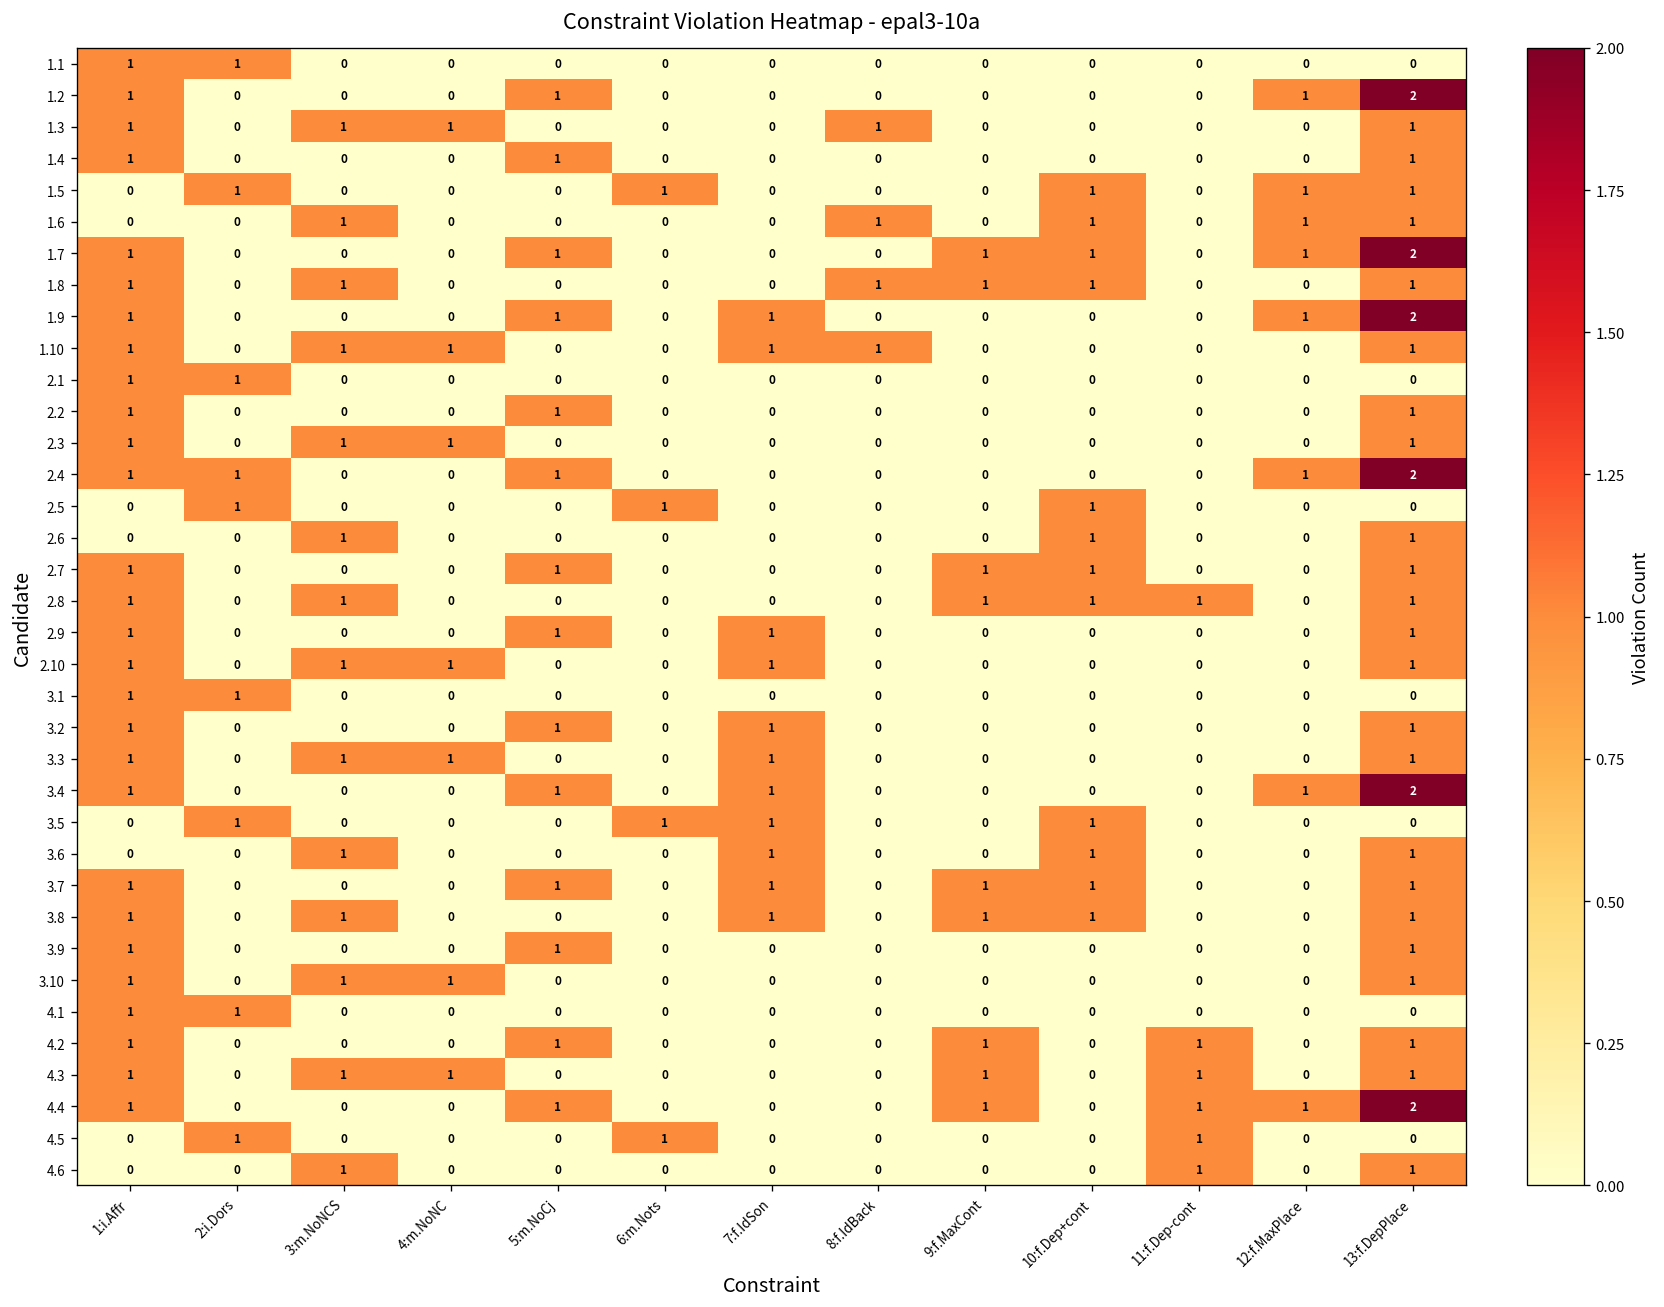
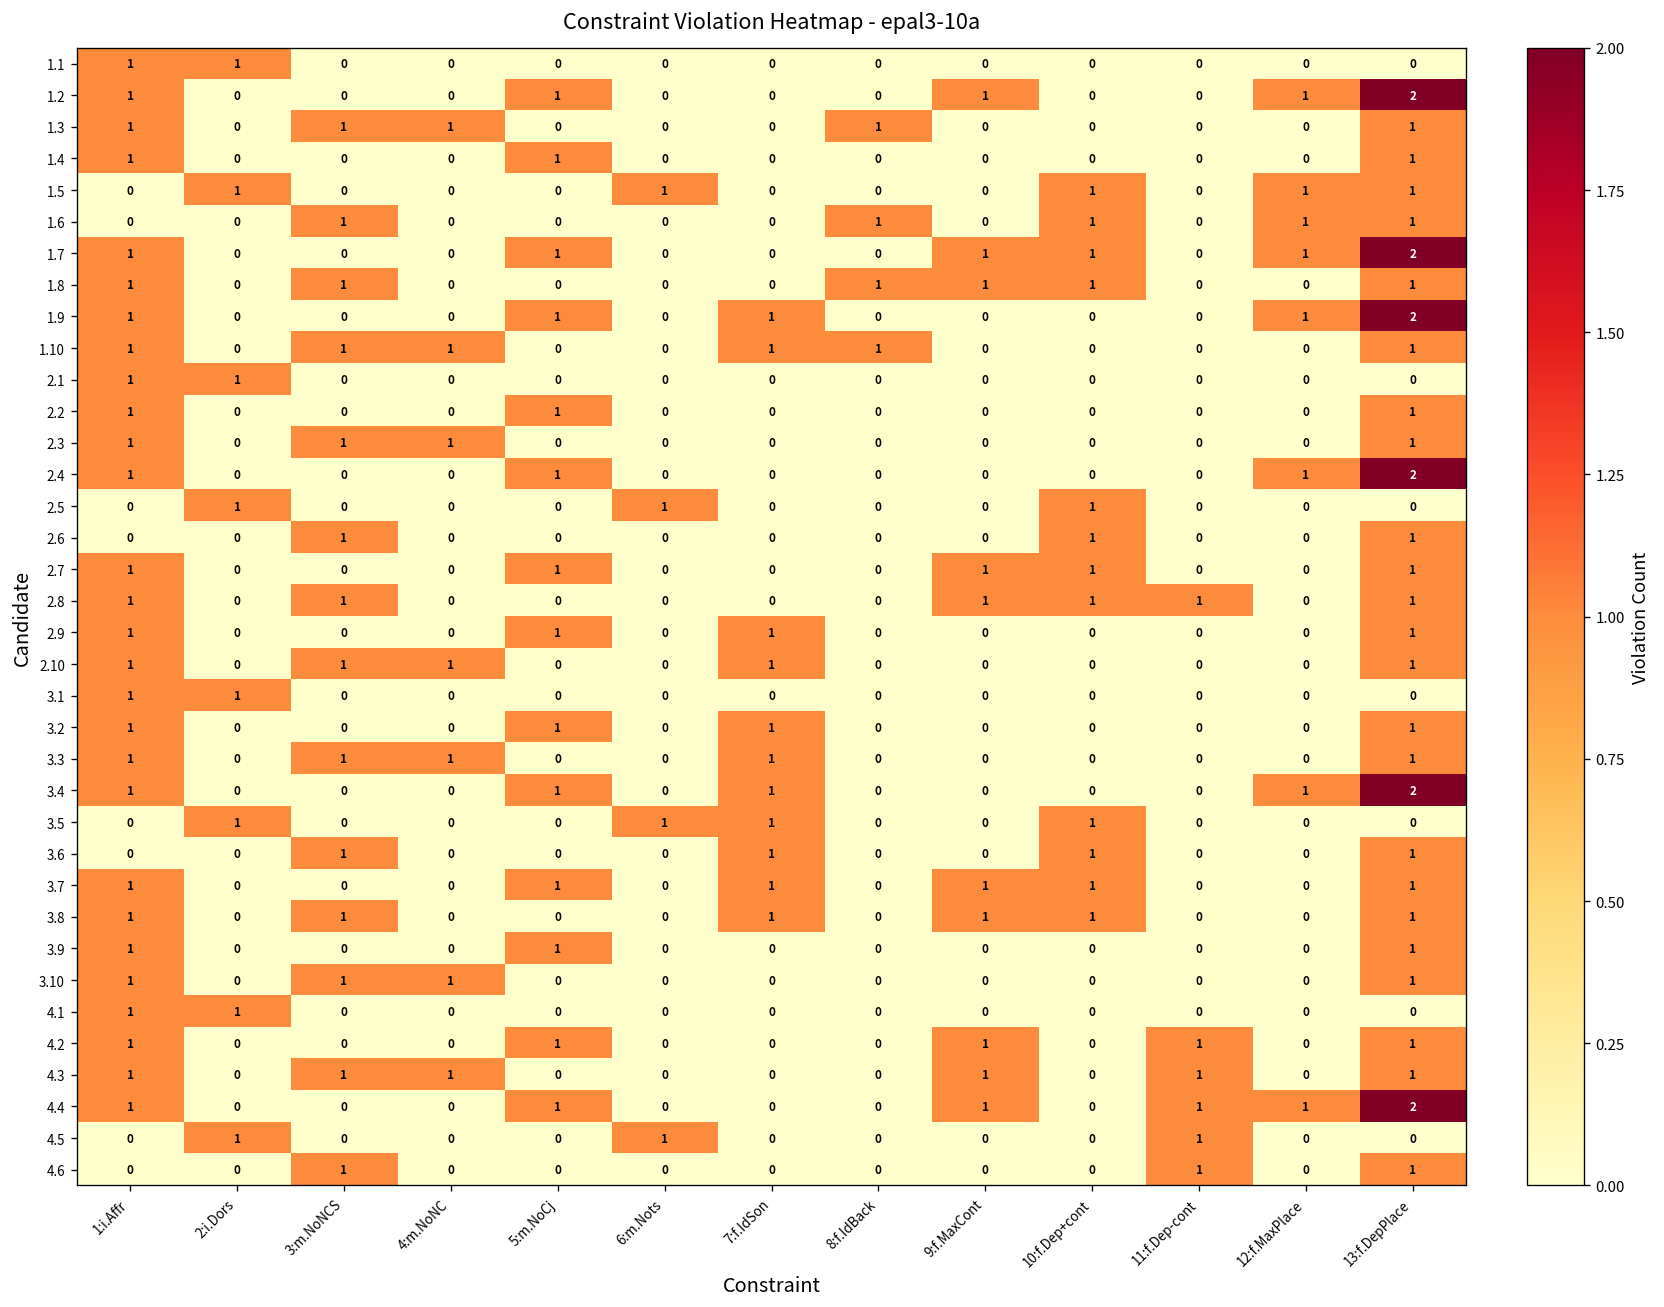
1.2, 9:f.MaxCont: 0 -> 1
2.4, 2:i.Dors: 1 -> 0
